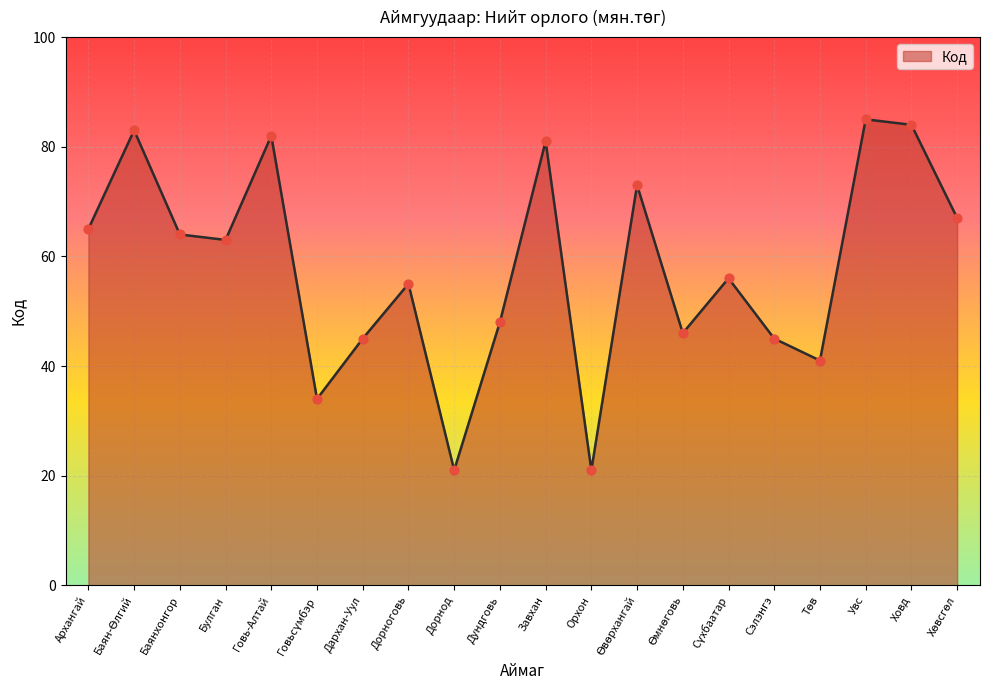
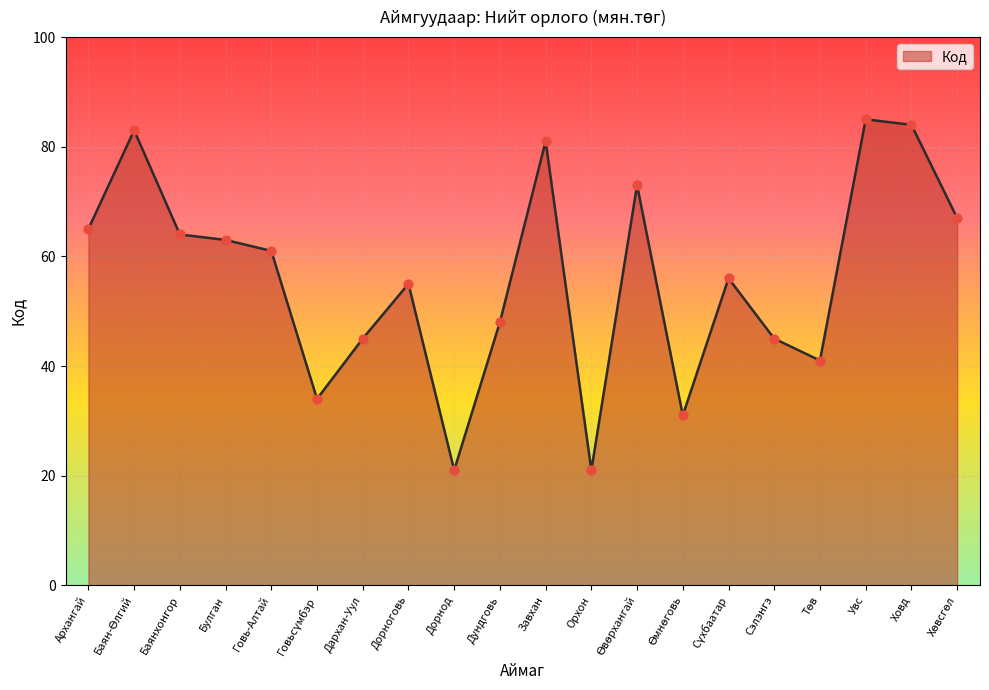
Говь-Алтай: 82 -> 61
Өмнөговь: 46 -> 31
